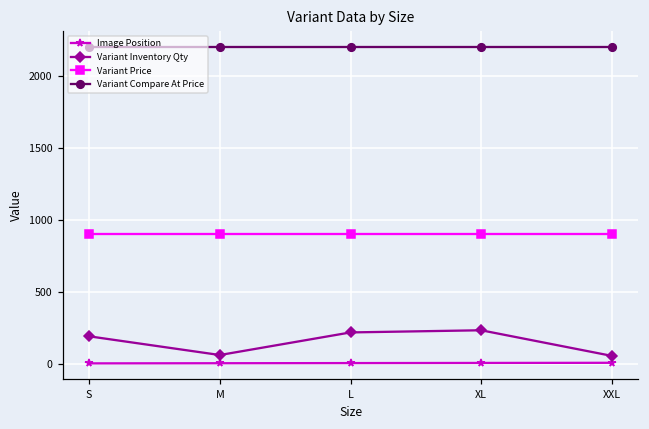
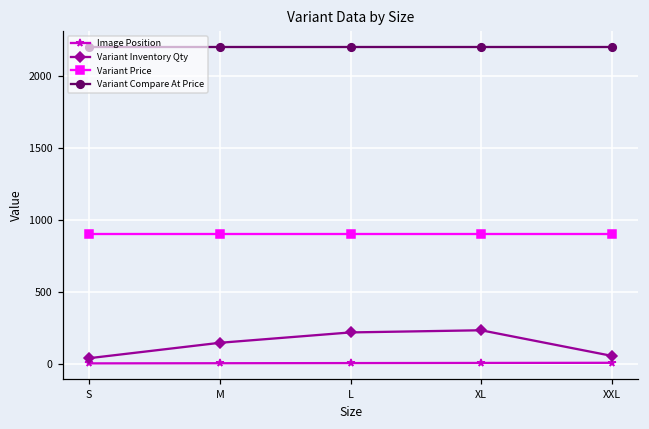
Variant Inventory Qty, S: 190 -> 40
Variant Inventory Qty, M: 60 -> 140
